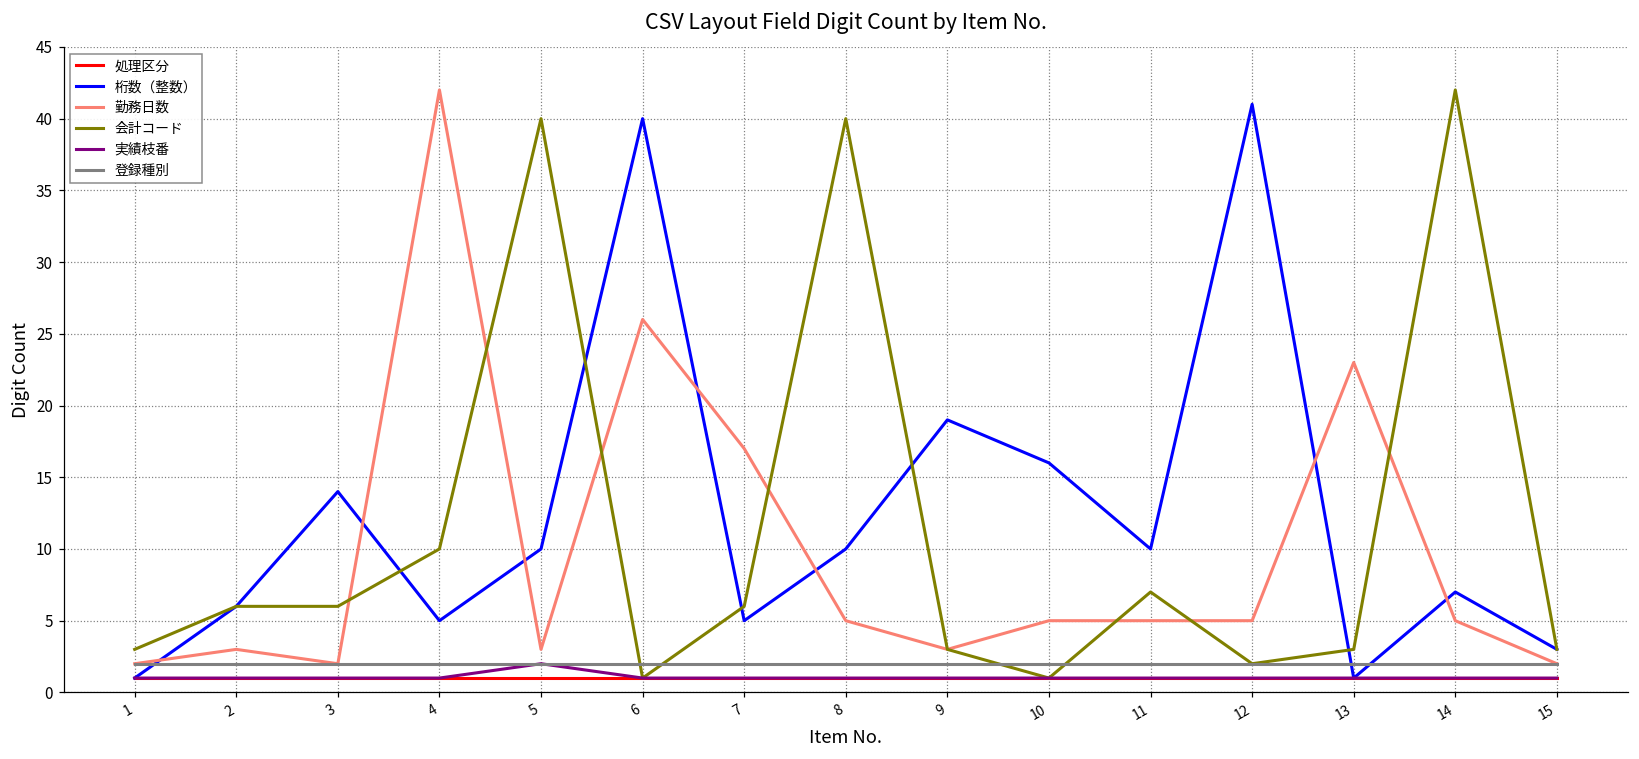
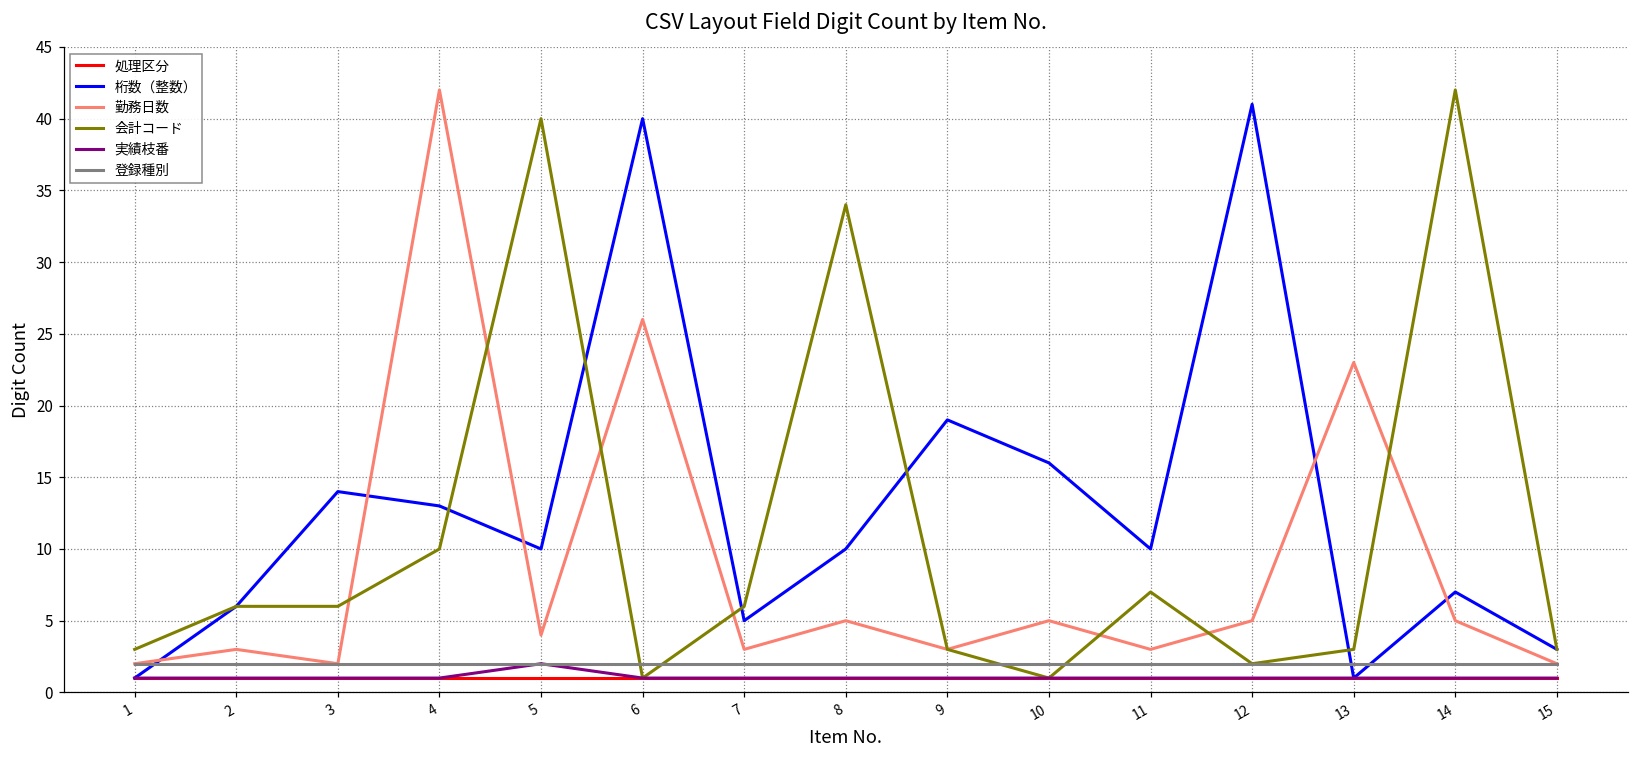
桁数（整数）, 4: 5 -> 13
勤務日数, 5: 3 -> 4
勤務日数, 7: 17 -> 3
会計コード, 8: 40 -> 34
勤務日数, 11: 5 -> 3
